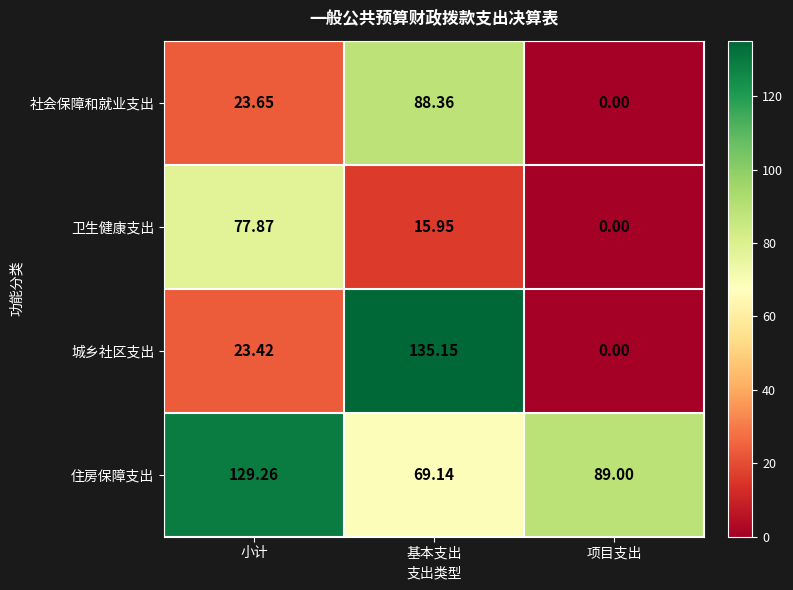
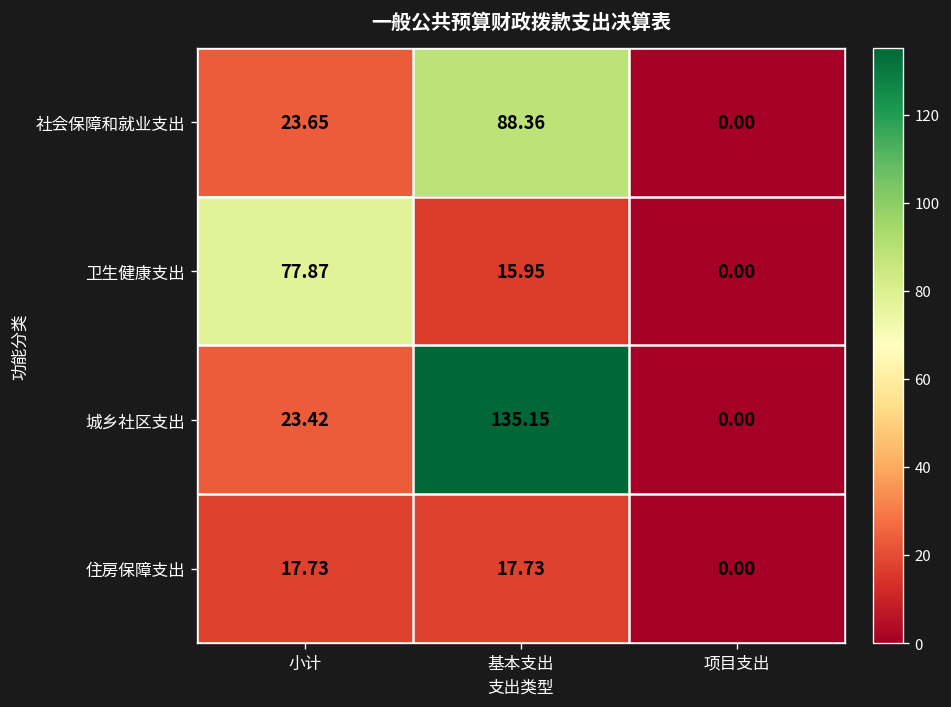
住房保障支出, 小计: 129.26 -> 17.73
住房保障支出, 基本支出: 69.14 -> 17.73
住房保障支出, 项目支出: 89.00 -> 0.00
